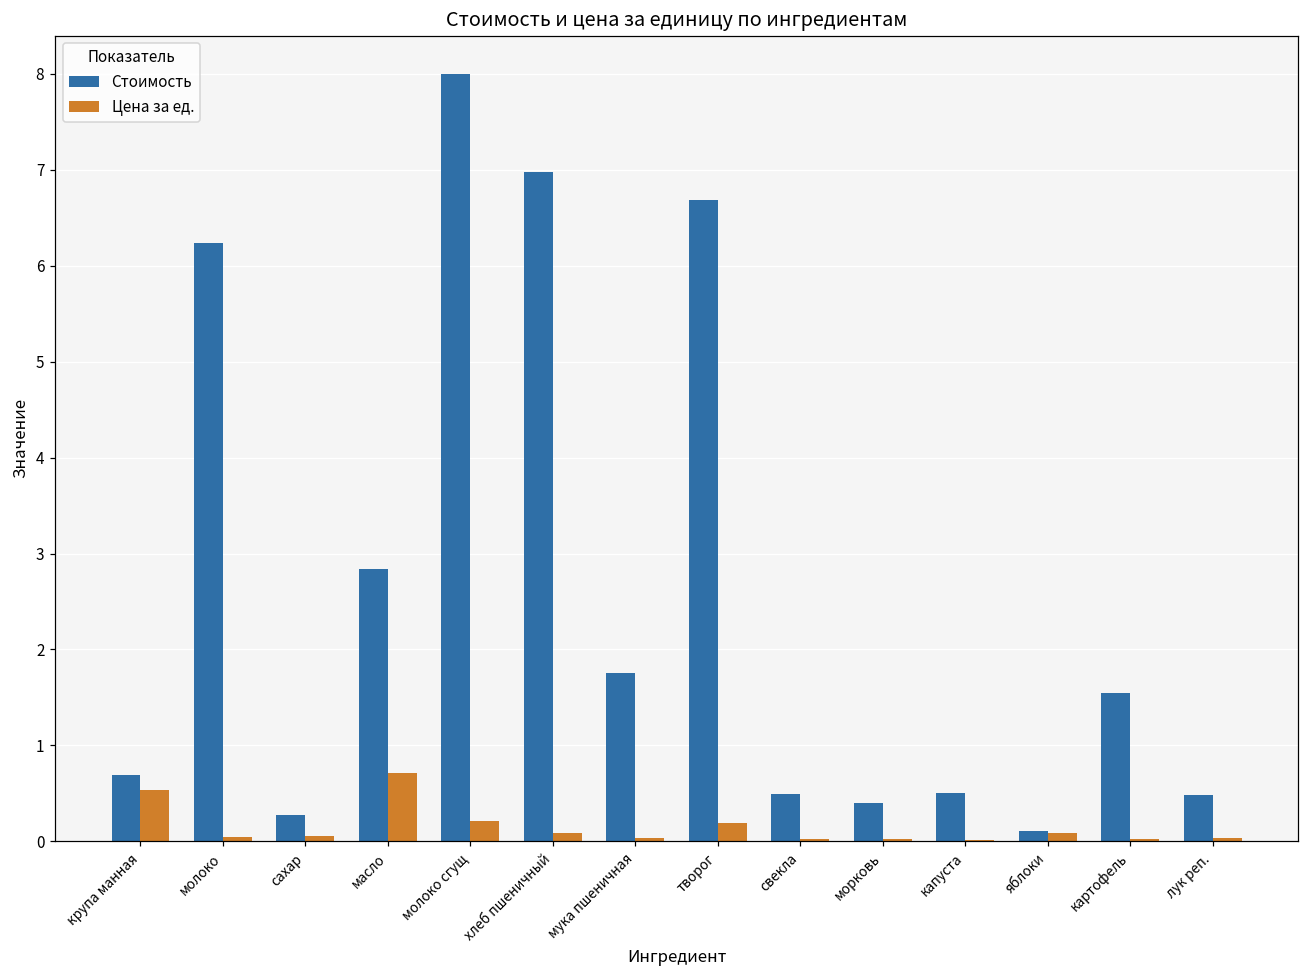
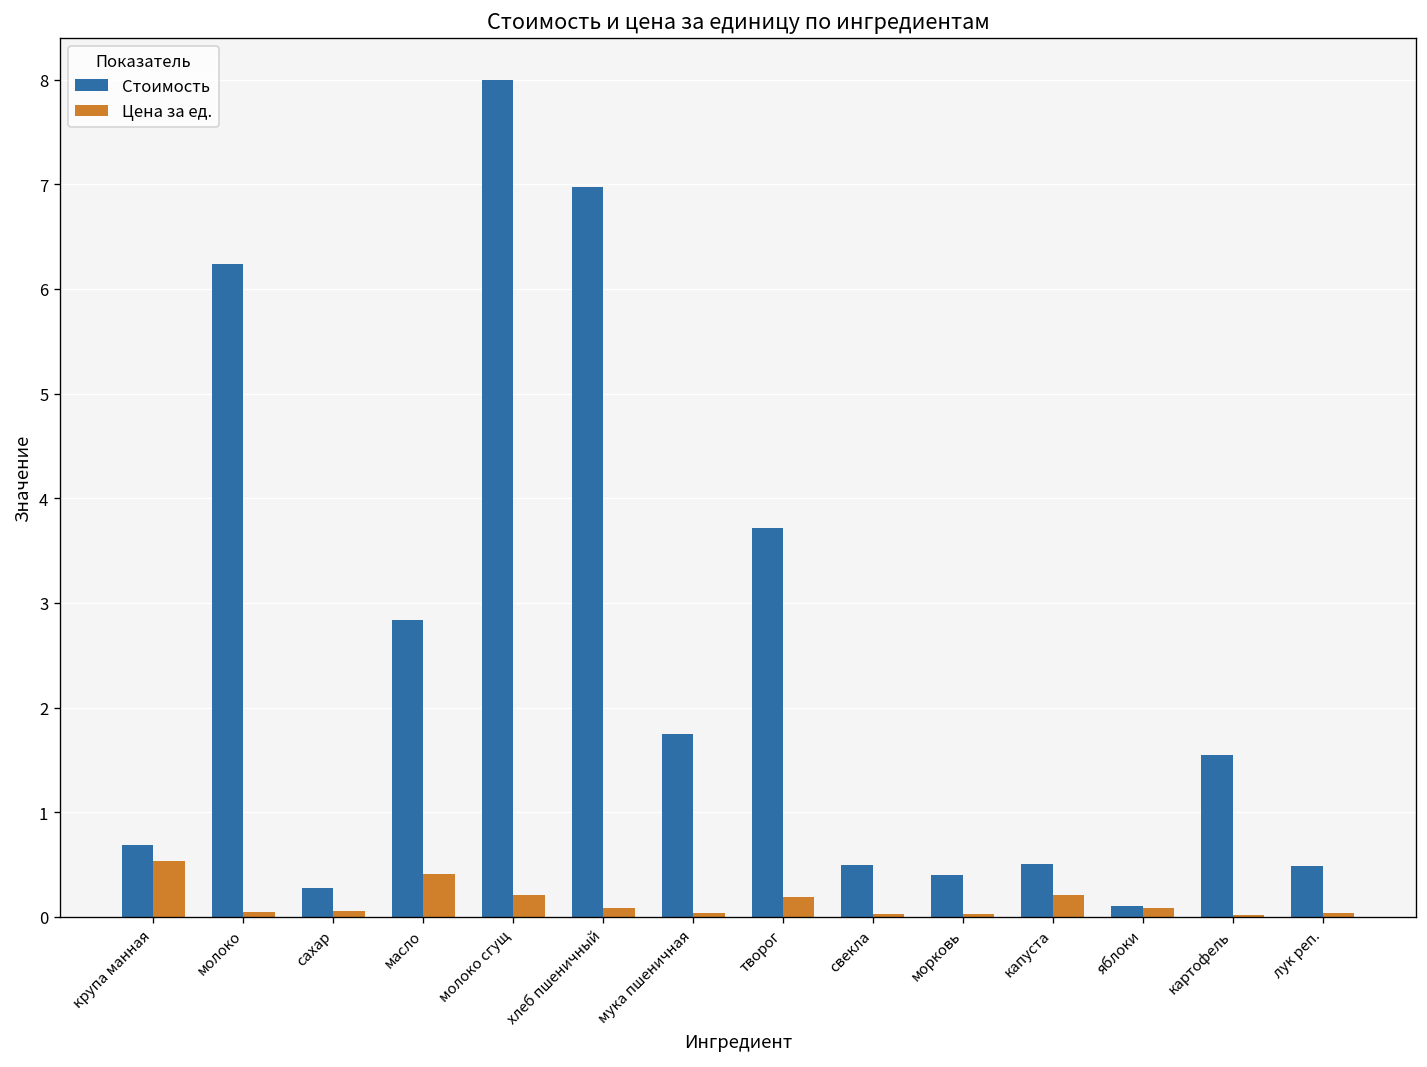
Цена за ед., масло: 0.7 -> 0.4
Стоимость, творог: 6.7 -> 3.7
Цена за ед., капуста: 0.0 -> 0.2
